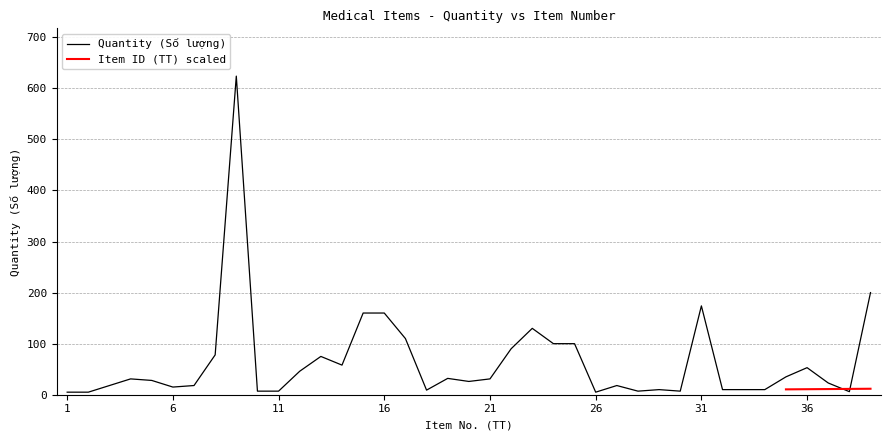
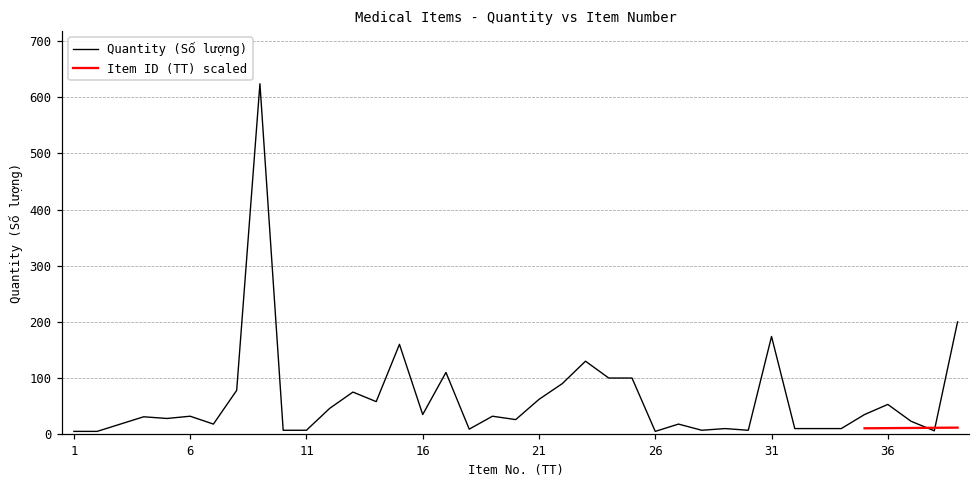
Quantity (Số lượng), 6: 20 -> 30
Quantity (Số lượng), 16: 160 -> 40
Quantity (Số lượng), 21: 30 -> 60
